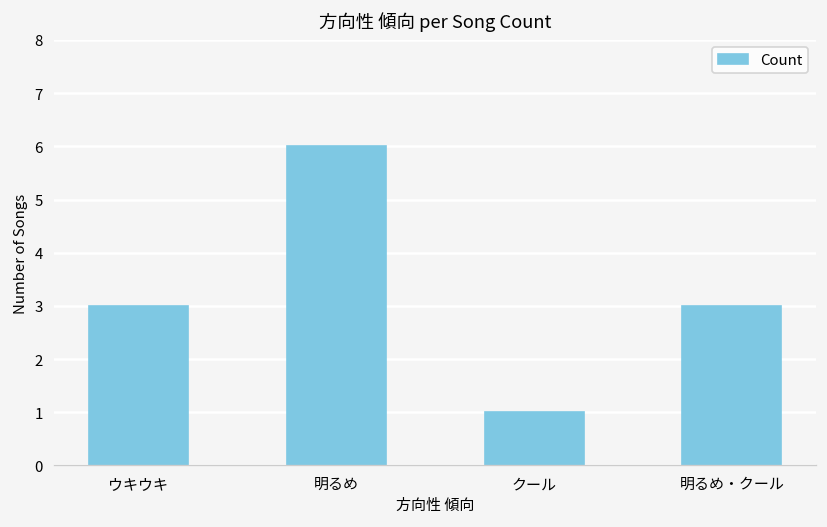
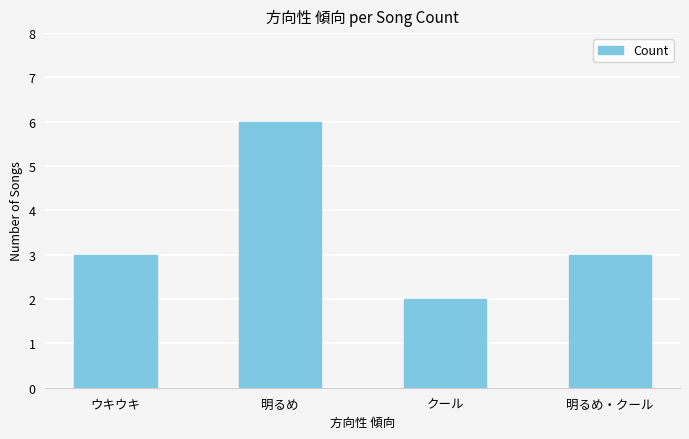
クール: 1 -> 2
